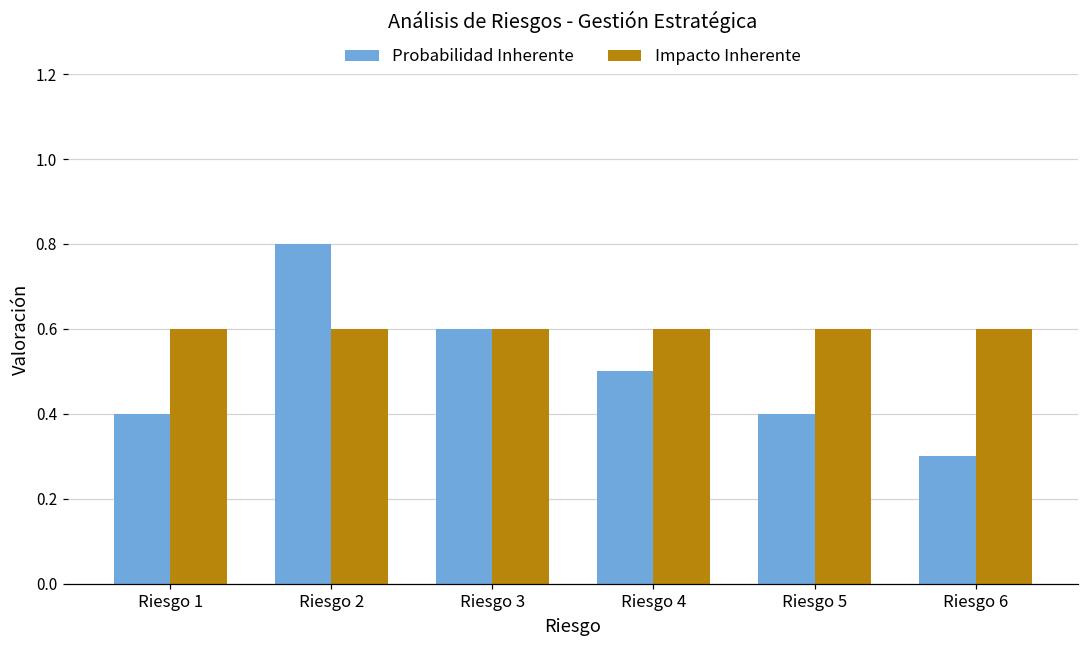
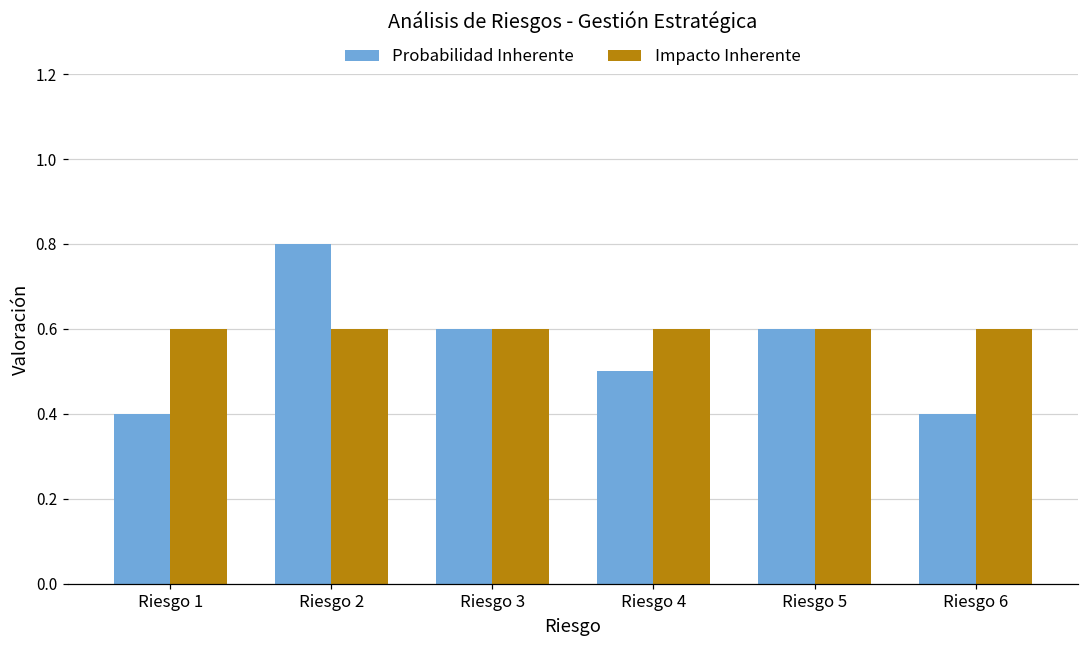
Probabilidad Inherente, Riesgo 5: 0.4 -> 0.6
Probabilidad Inherente, Riesgo 6: 0.3 -> 0.4
